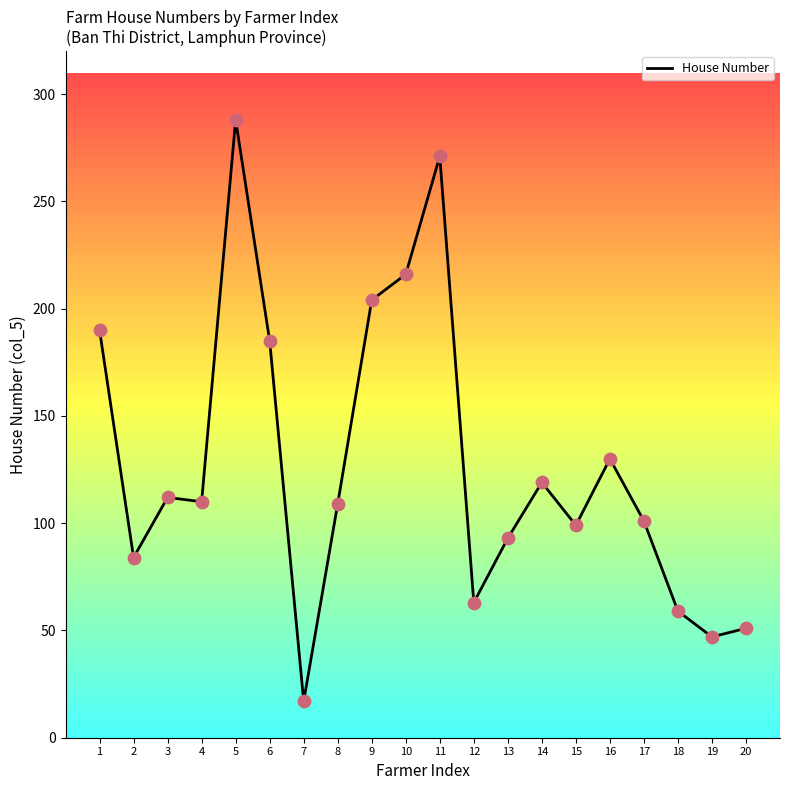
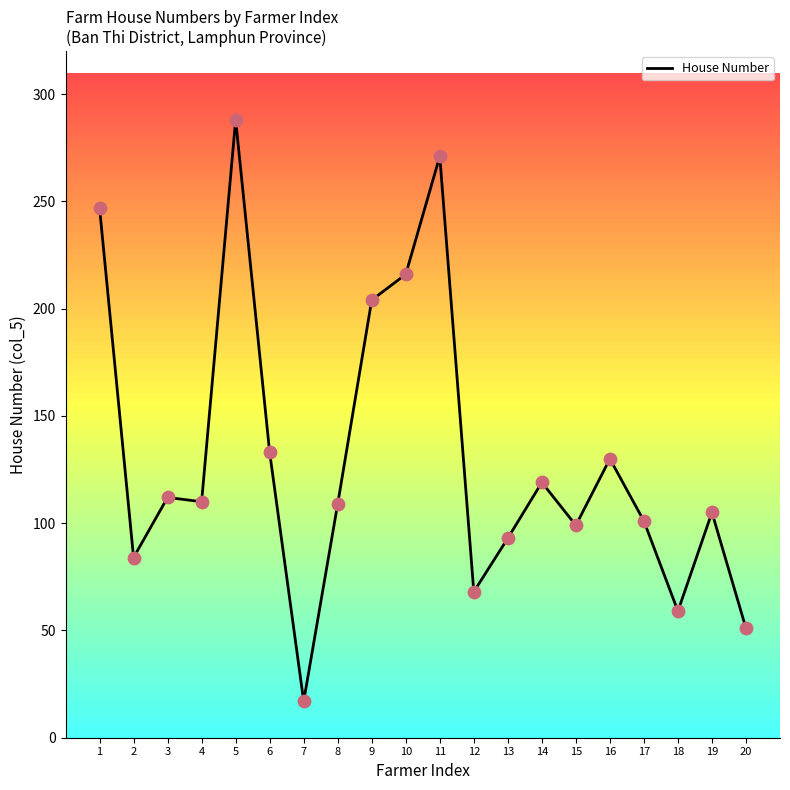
1: 190 -> 247
6: 185 -> 133
12: 63 -> 68
19: 47 -> 105
